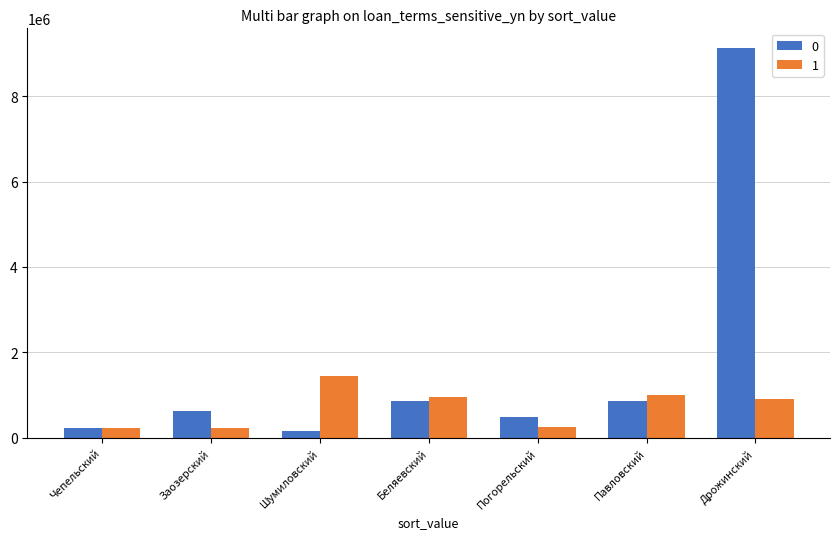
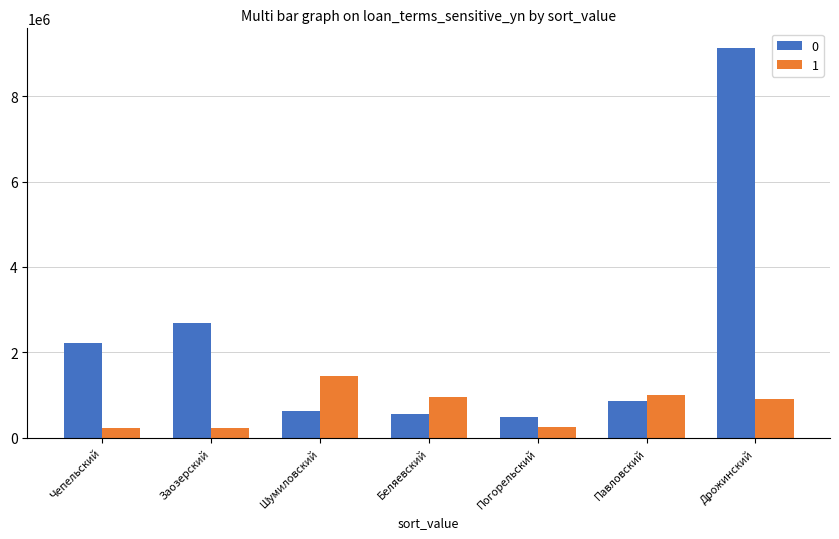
0, Чепельский: 200000 -> 2200000
0, Заозерский: 600000 -> 2700000
0, Шумиловский: 200000 -> 600000
0, Беляевский: 900000 -> 600000
